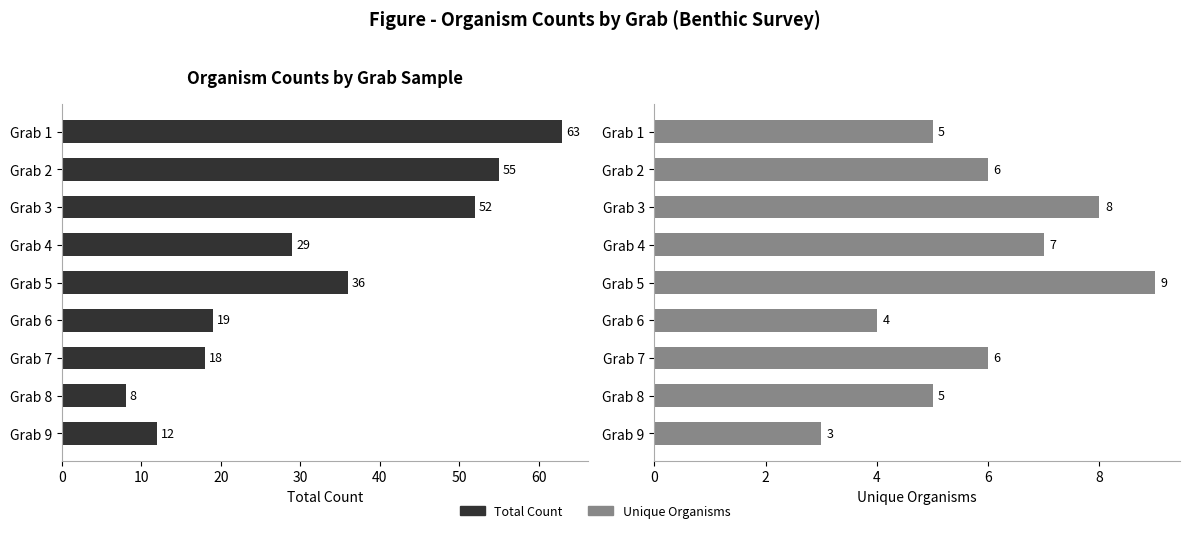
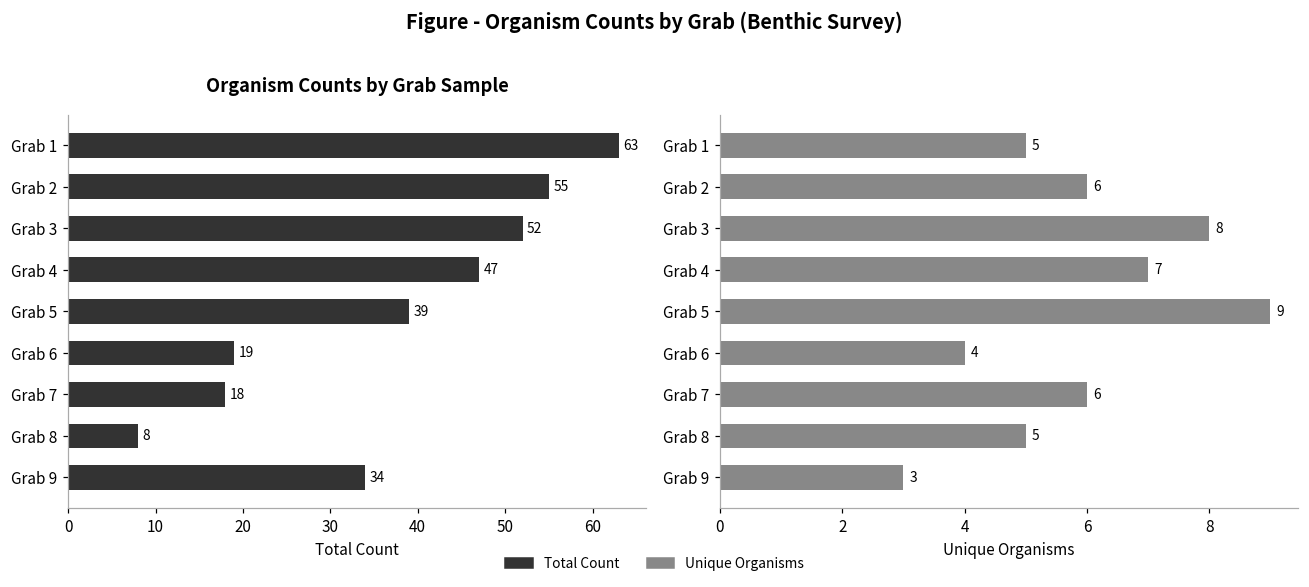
Organism Counts by Grab Sample, Grab 4: 29 -> 47
Organism Counts by Grab Sample, Grab 5: 36 -> 39
Organism Counts by Grab Sample, Grab 9: 12 -> 34
